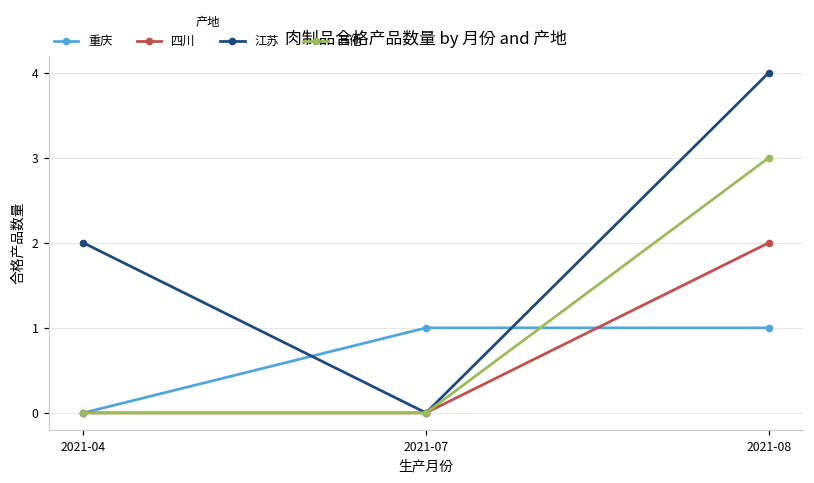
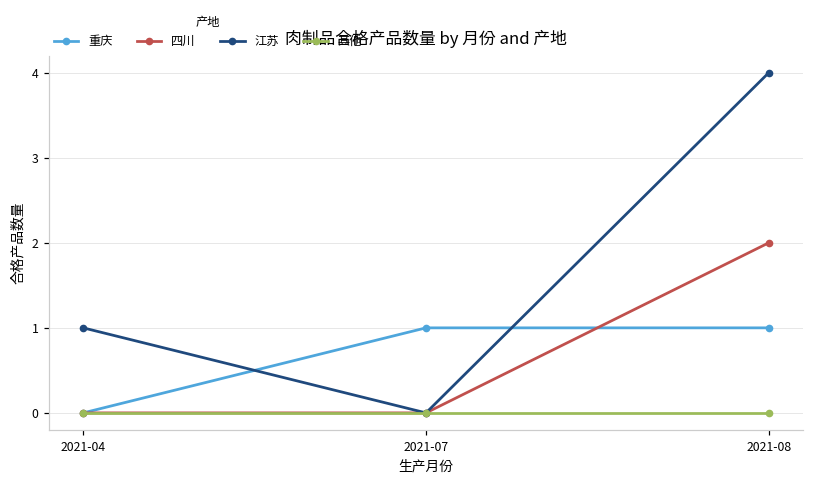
江苏, 2021-04: 2 -> 1
其他, 2021-08: 3 -> 0
